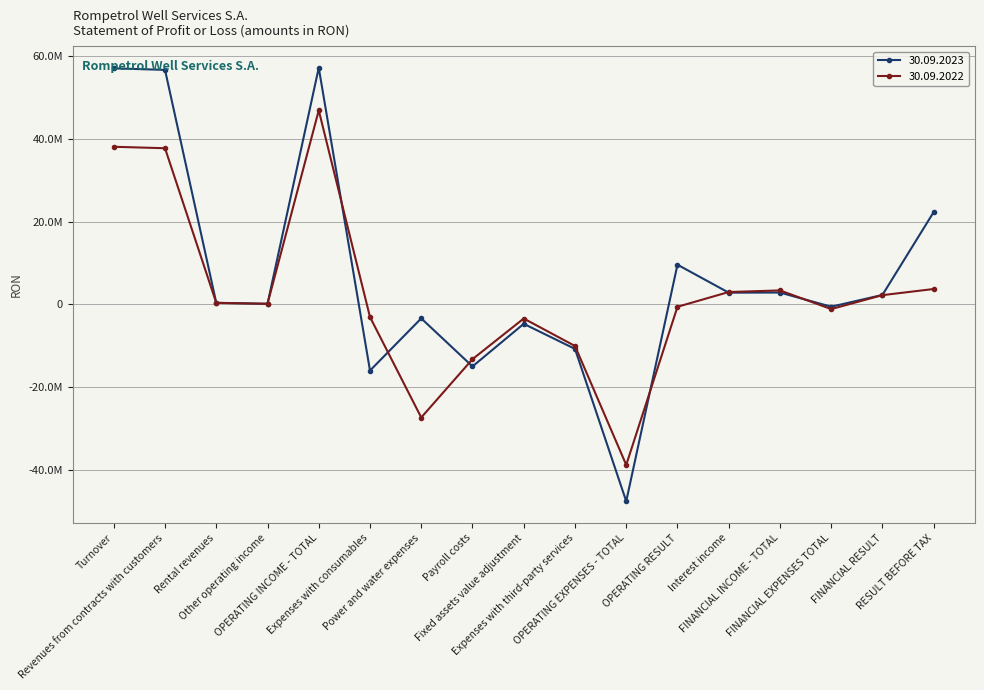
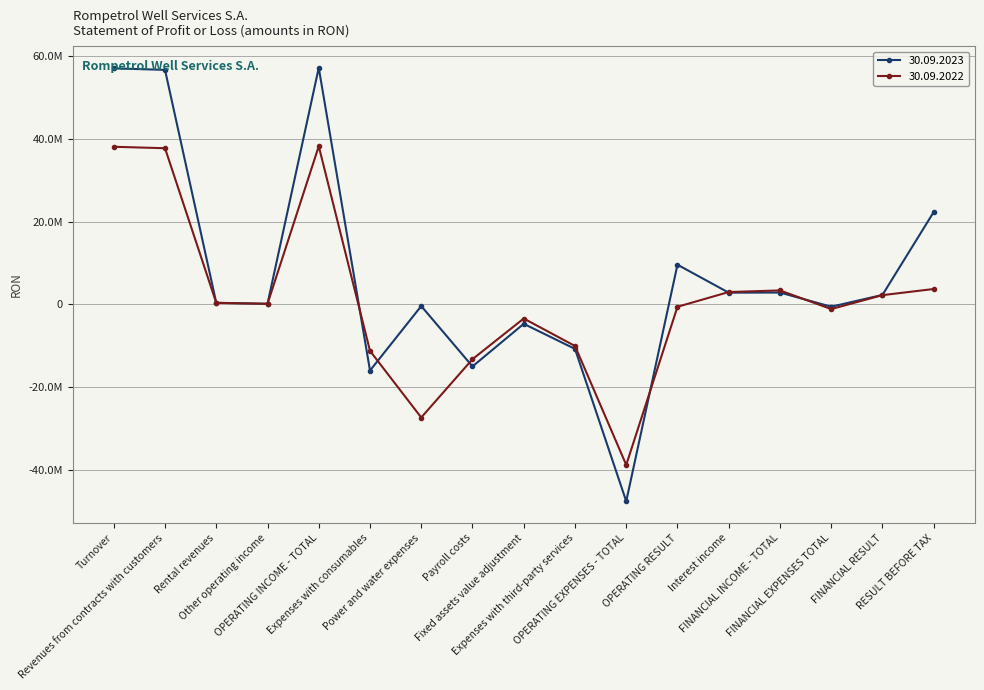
30.09.2022, OPERATING INCOME - TOTAL: 47000000 -> 38000000
30.09.2022, Expenses with consumables: -3000000 -> -11000000
30.09.2023, Power and water expenses: -3000000 -> 0
